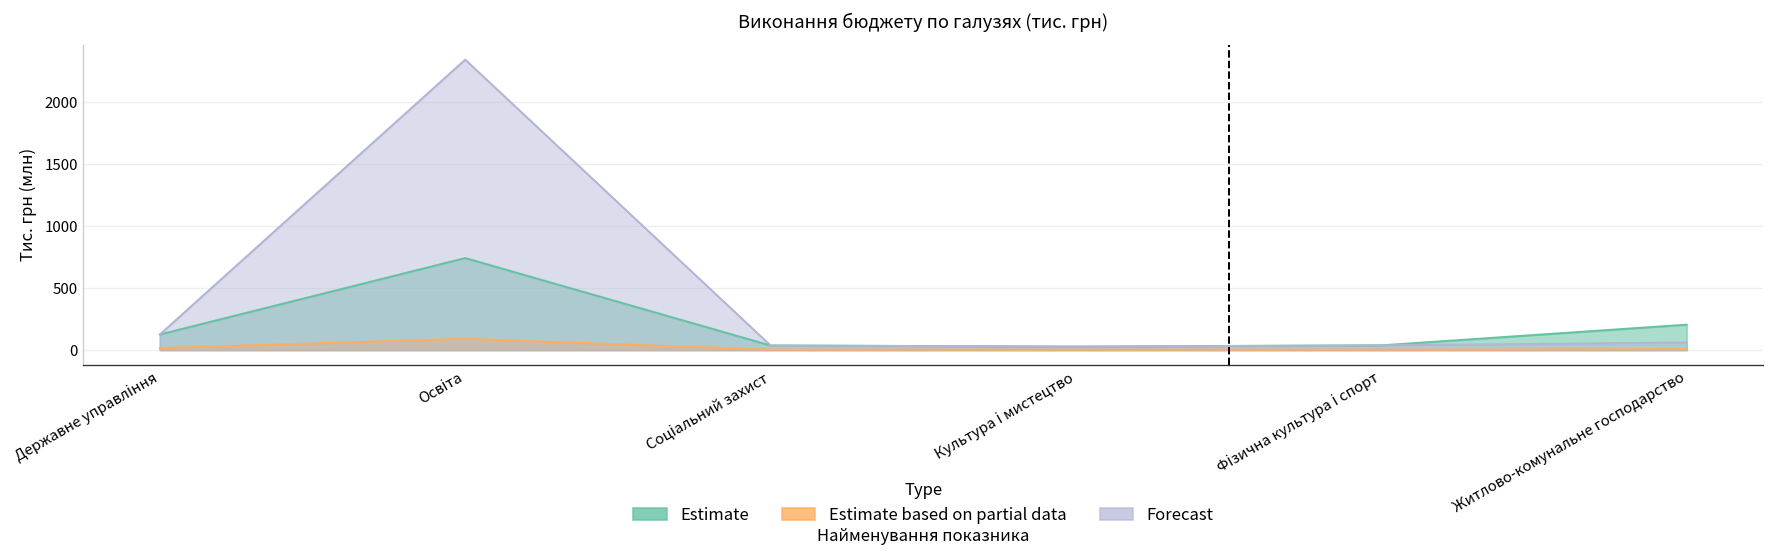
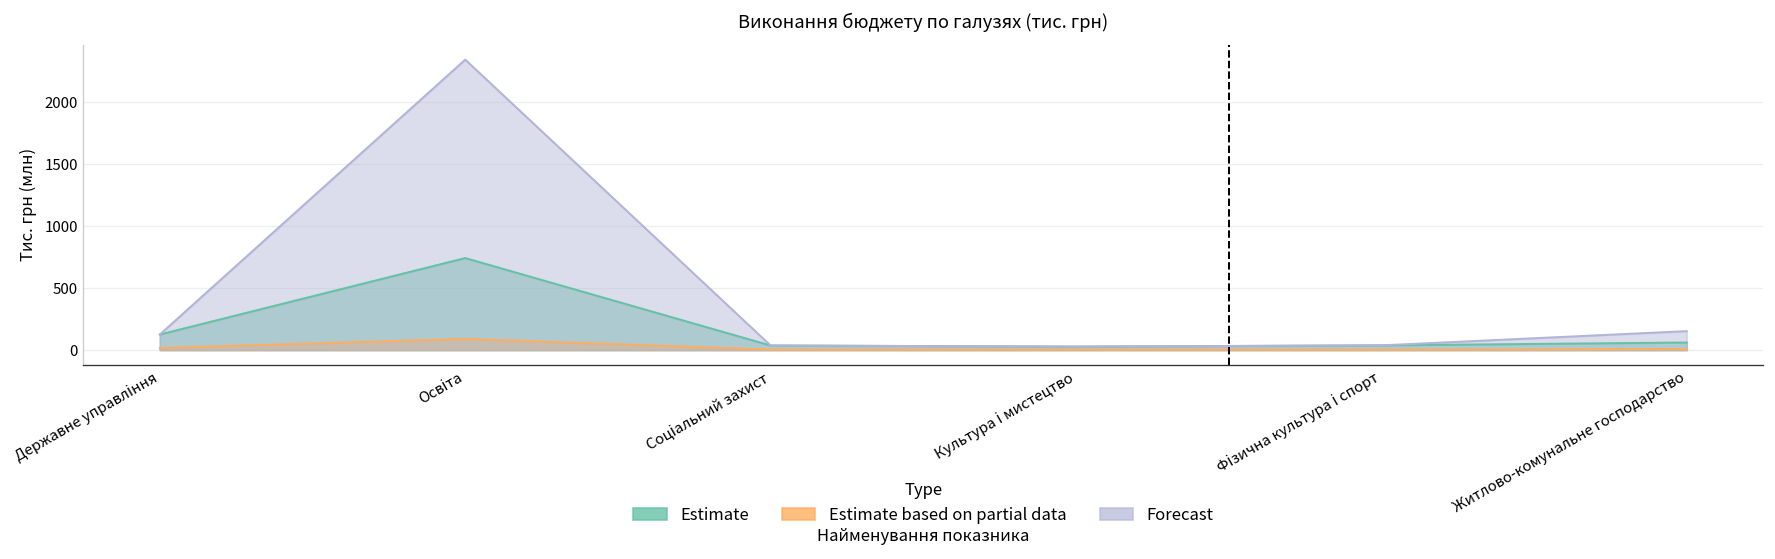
Estimate, Житлово-комунальне господарство: 200 -> 60
Forecast, Житлово-комунальне господарство: 60 -> 150
